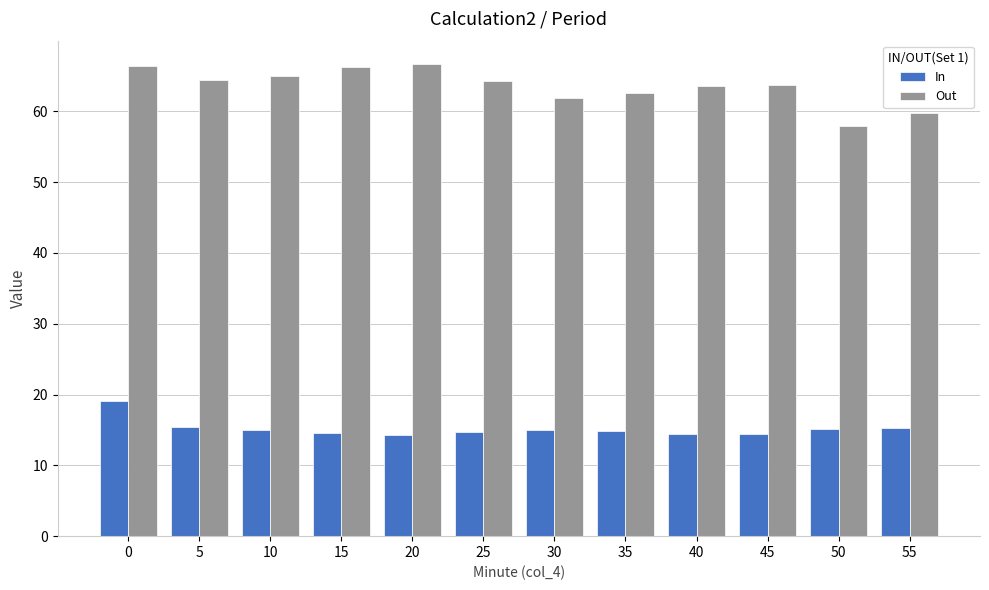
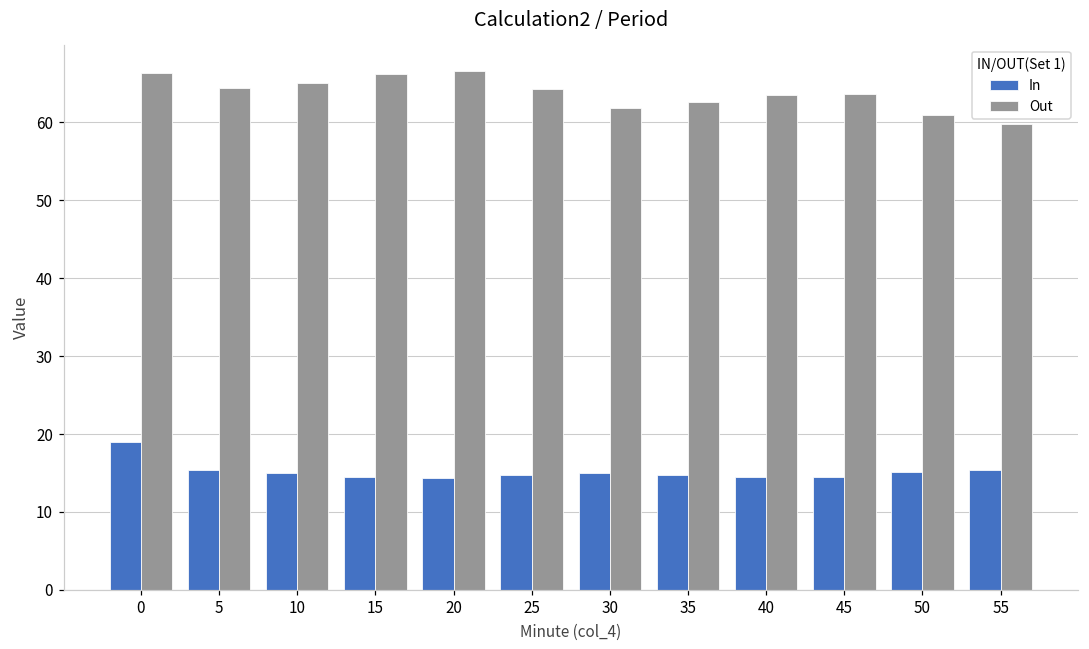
Out, 50: 58 -> 61
